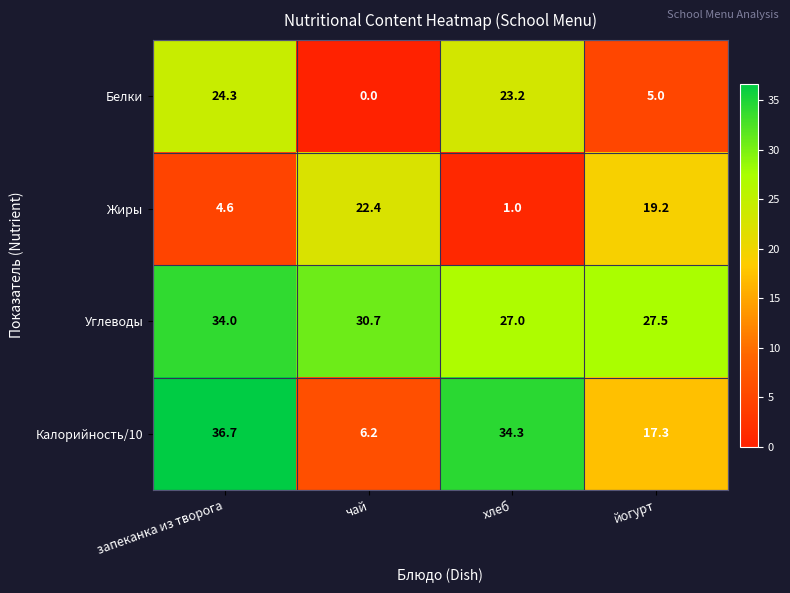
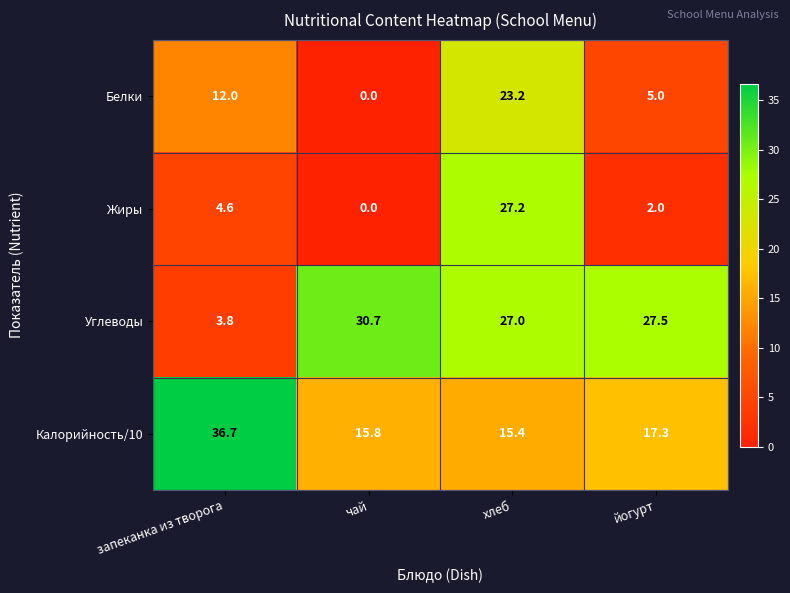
Белки, запеканка из творога: 24.3 -> 12.0
Жиры, чай: 22.4 -> 0.0
Жиры, хлеб: 1.0 -> 27.2
Жиры, йогурт: 19.2 -> 2.0
Углеводы, запеканка из творога: 34.0 -> 3.8
Калорийность/10, чай: 6.2 -> 15.8
Калорийность/10, хлеб: 34.3 -> 15.4
